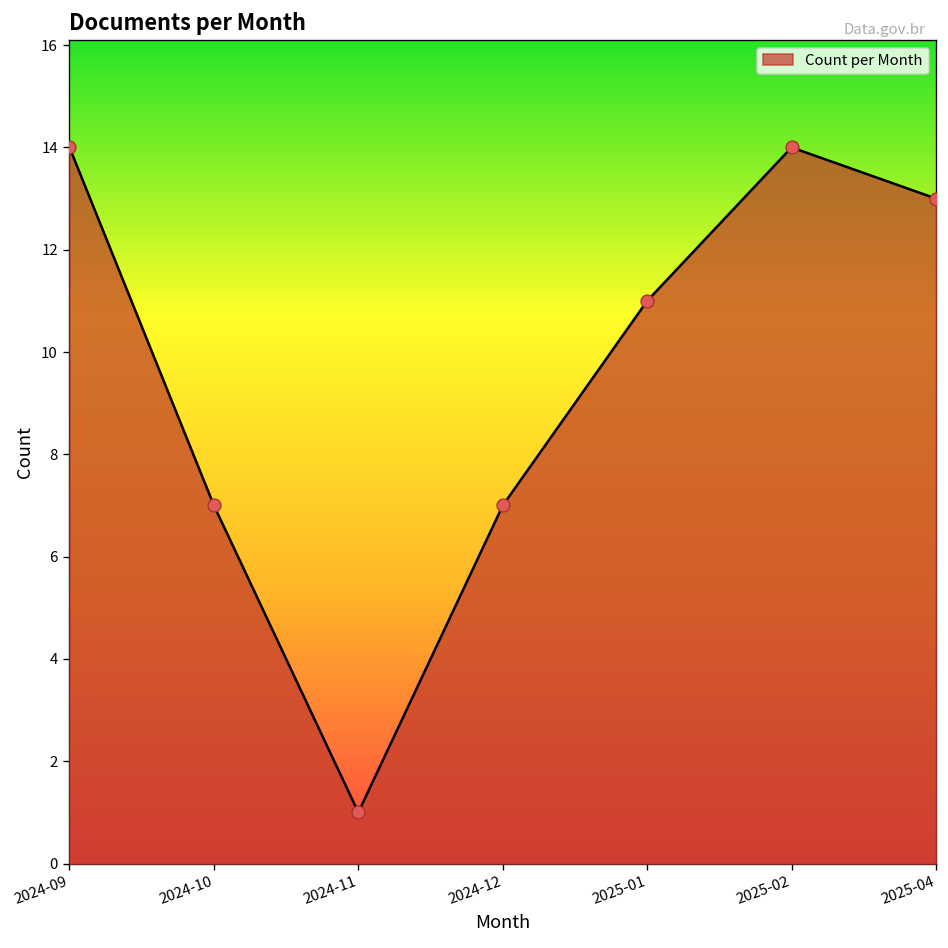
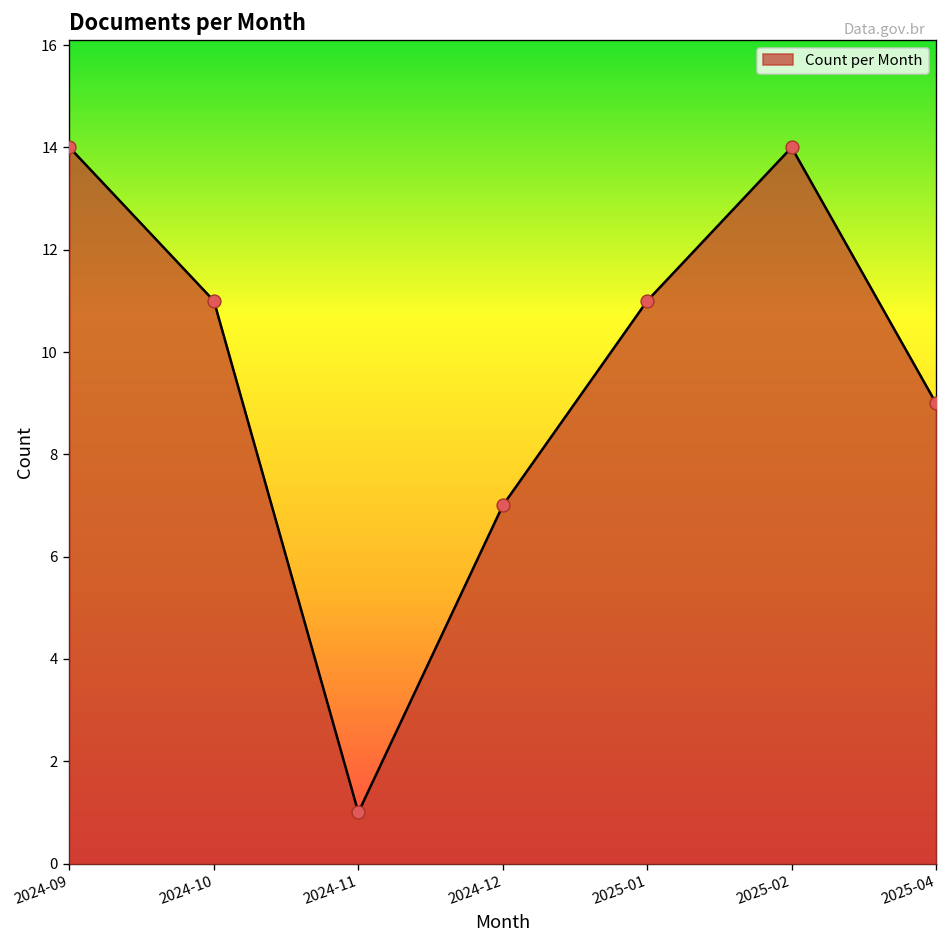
2024-10: 7 -> 11
2025-04: 13 -> 9
